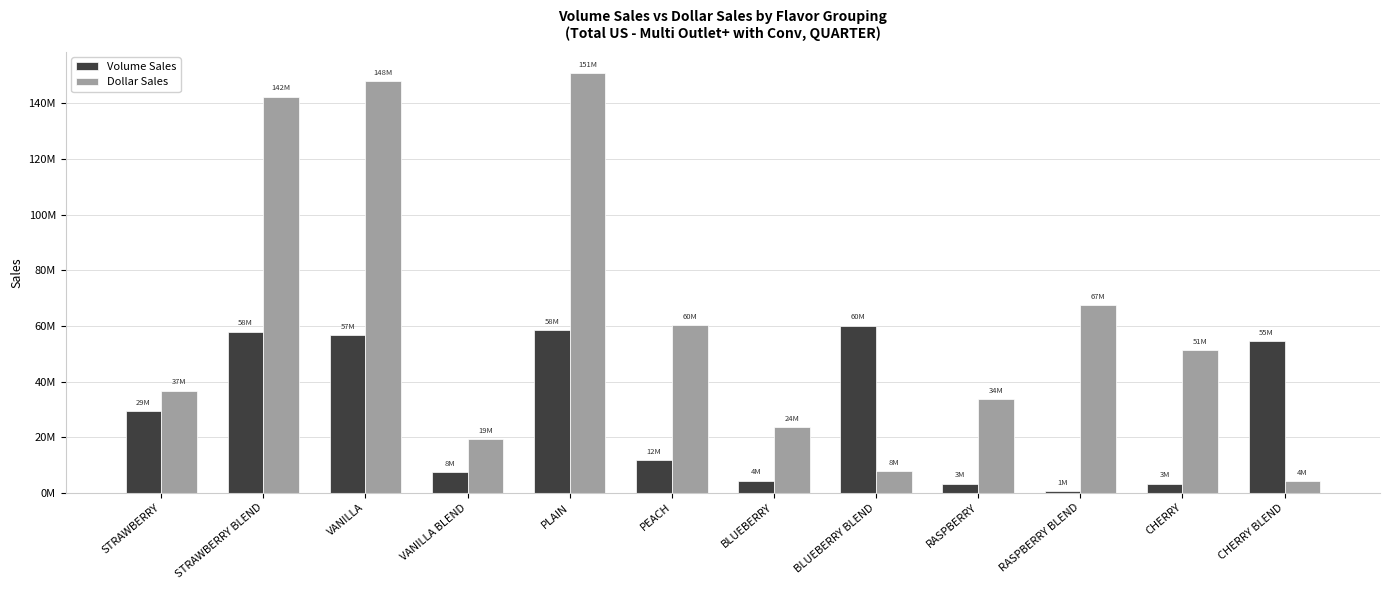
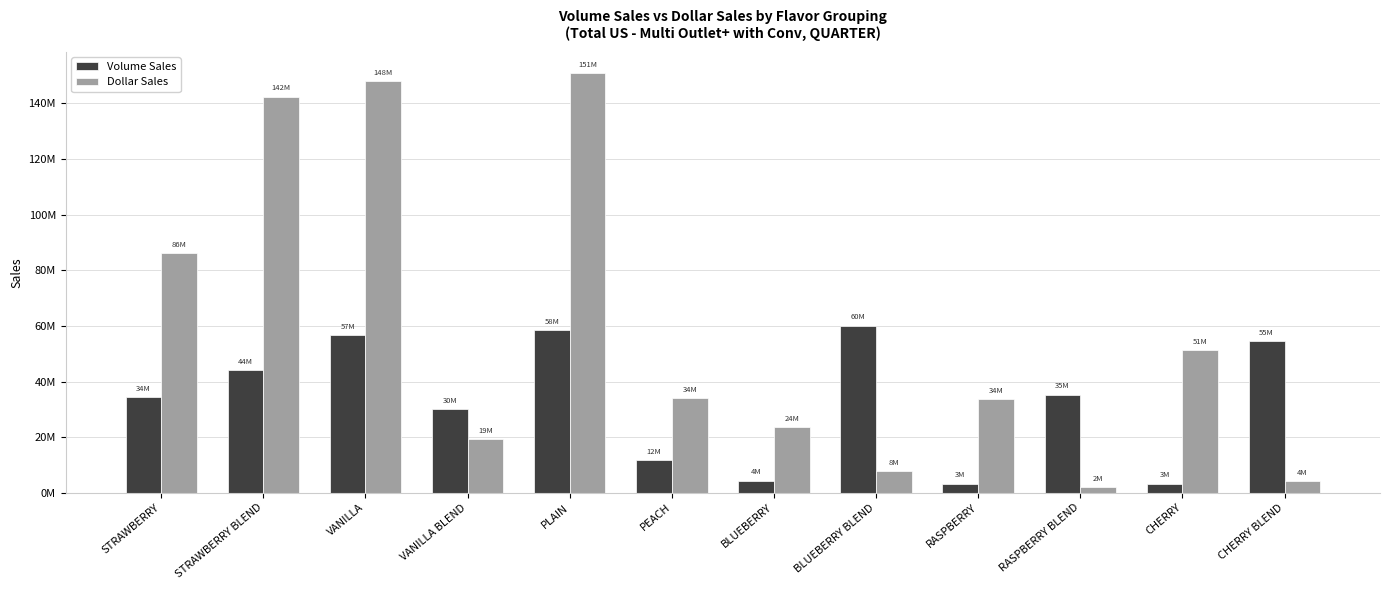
Volume Sales, STRAWBERRY: 29M -> 34M
Dollar Sales, STRAWBERRY: 37M -> 86M
Volume Sales, STRAWBERRY BLEND: 58M -> 44M
Volume Sales, VANILLA BLEND: 8M -> 30M
Dollar Sales, PEACH: 60M -> 34M
Volume Sales, RASPBERRY BLEND: 1M -> 35M
Dollar Sales, RASPBERRY BLEND: 67M -> 2M
